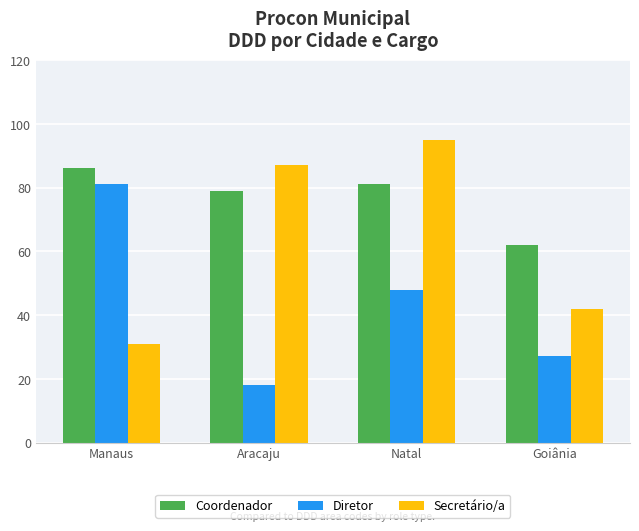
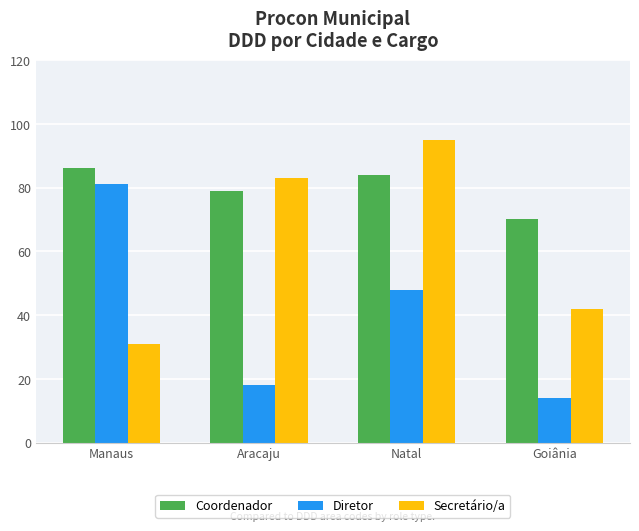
Secretário/a, Aracaju: 87 -> 83
Coordenador, Natal: 81 -> 84
Coordenador, Goiânia: 62 -> 70
Diretor, Goiânia: 27 -> 14
